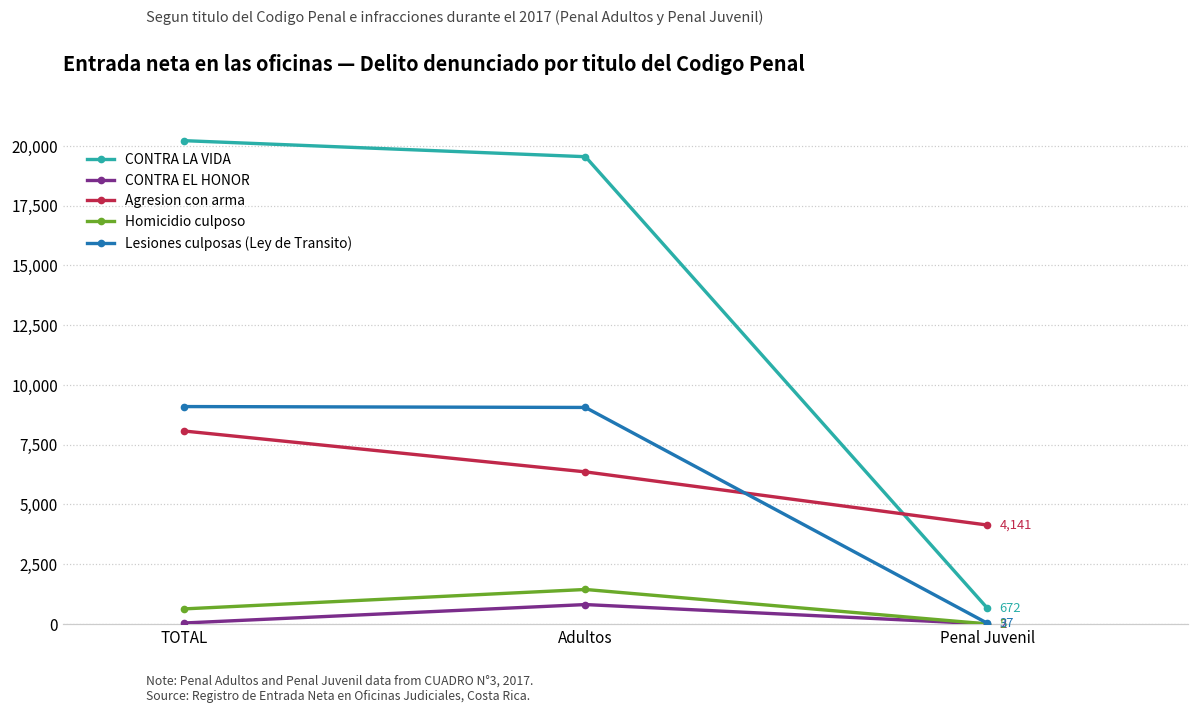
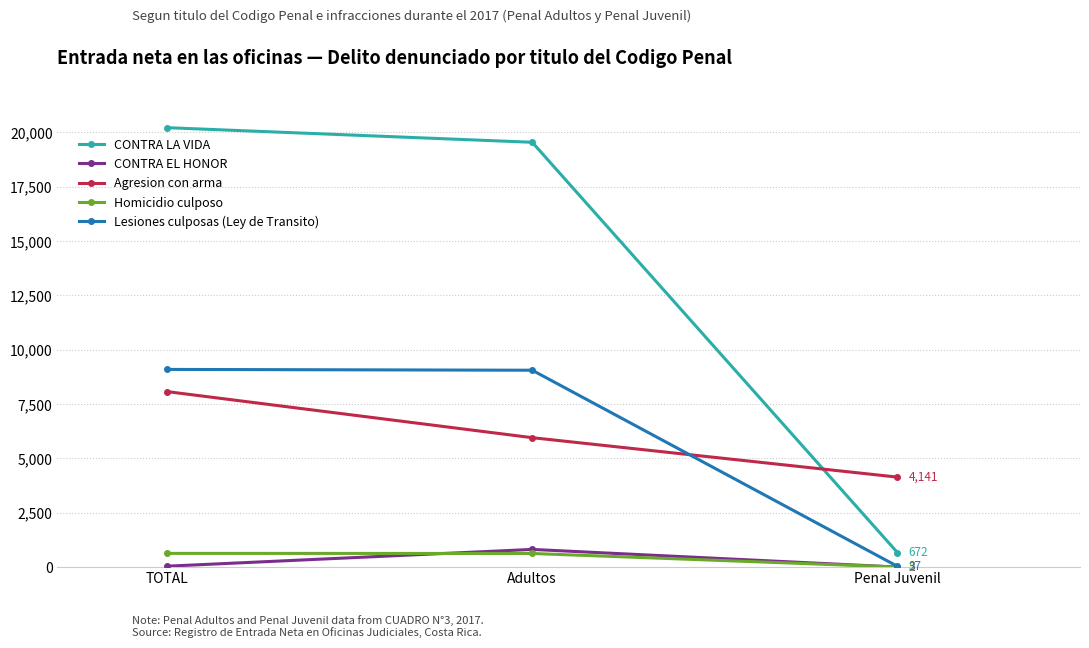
Agresion con arma, Adultos: 6,400 -> 6,000
Homicidio culposo, Adultos: 1,400 -> 600
